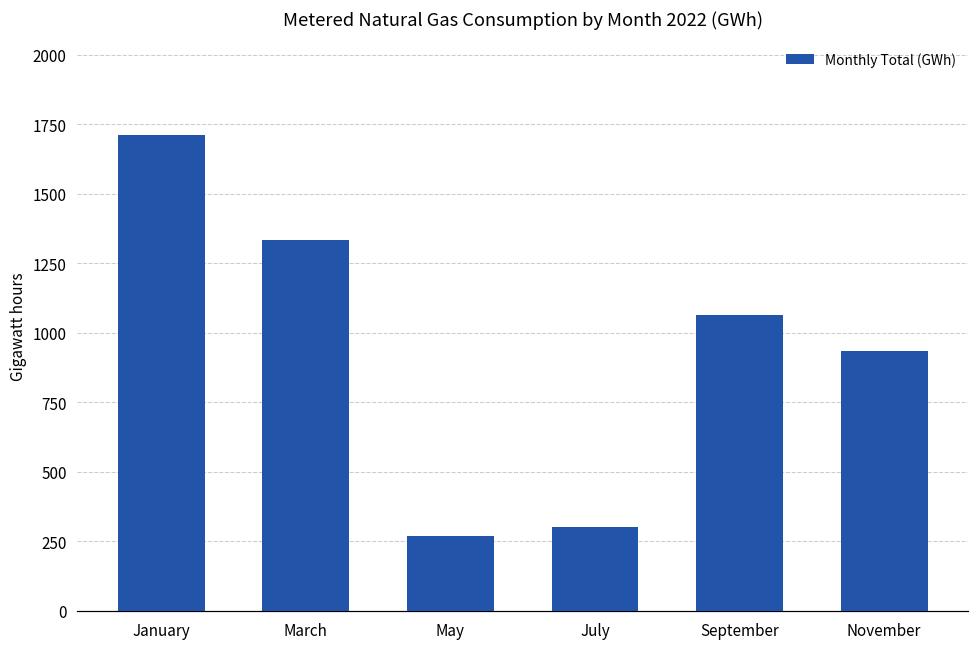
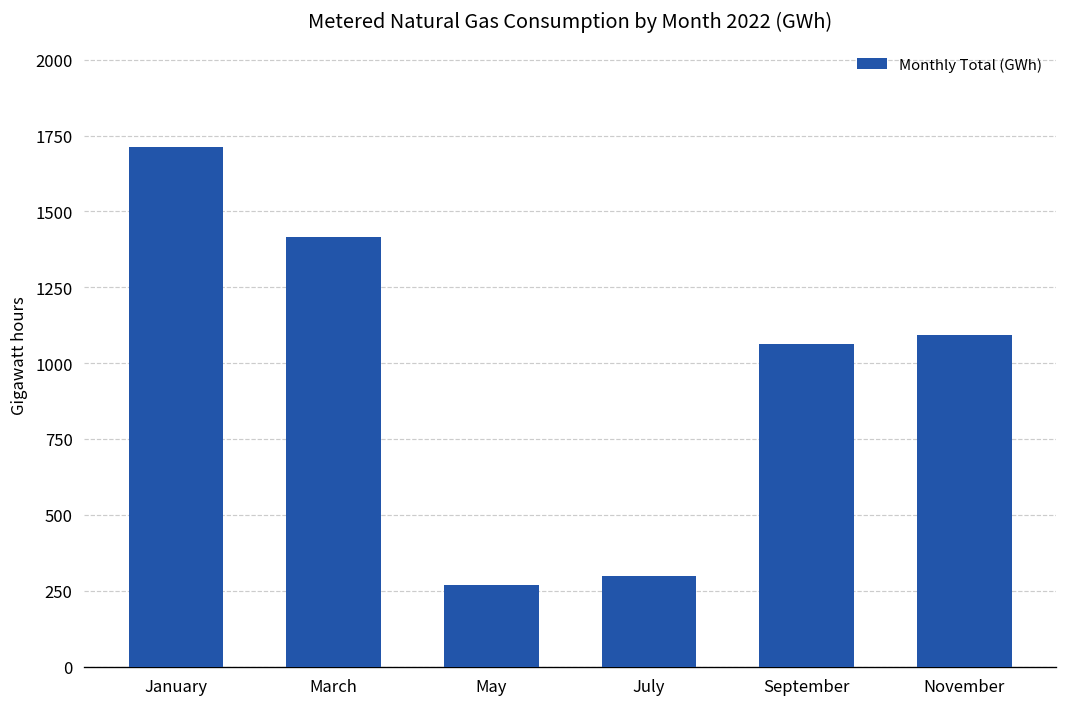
March: 1330 -> 1420
November: 930 -> 1090
